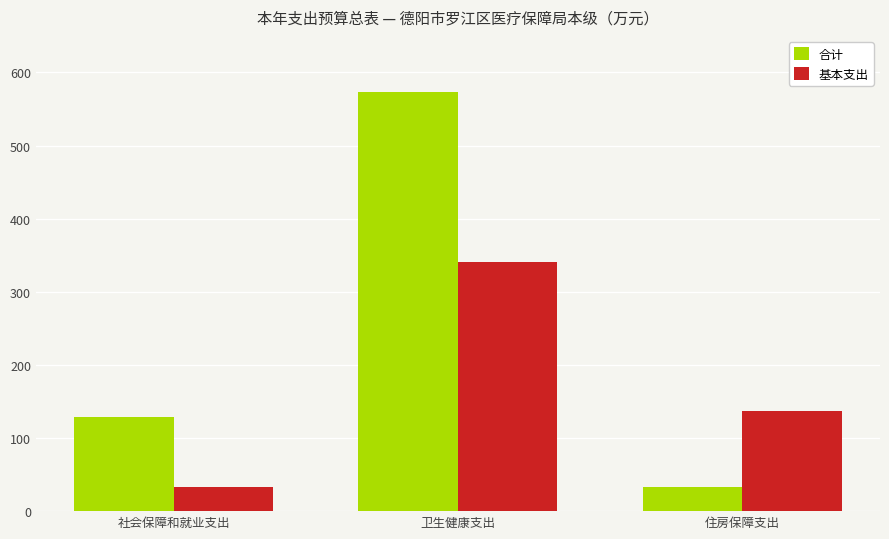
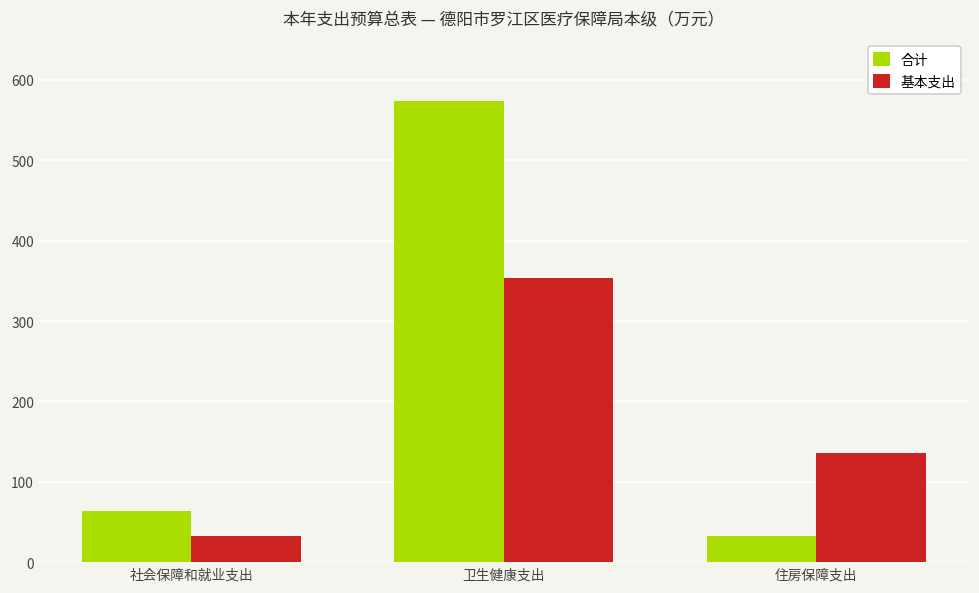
合计, 社会保障和就业支出: 130 -> 60
基本支出, 卫生健康支出: 340 -> 350
